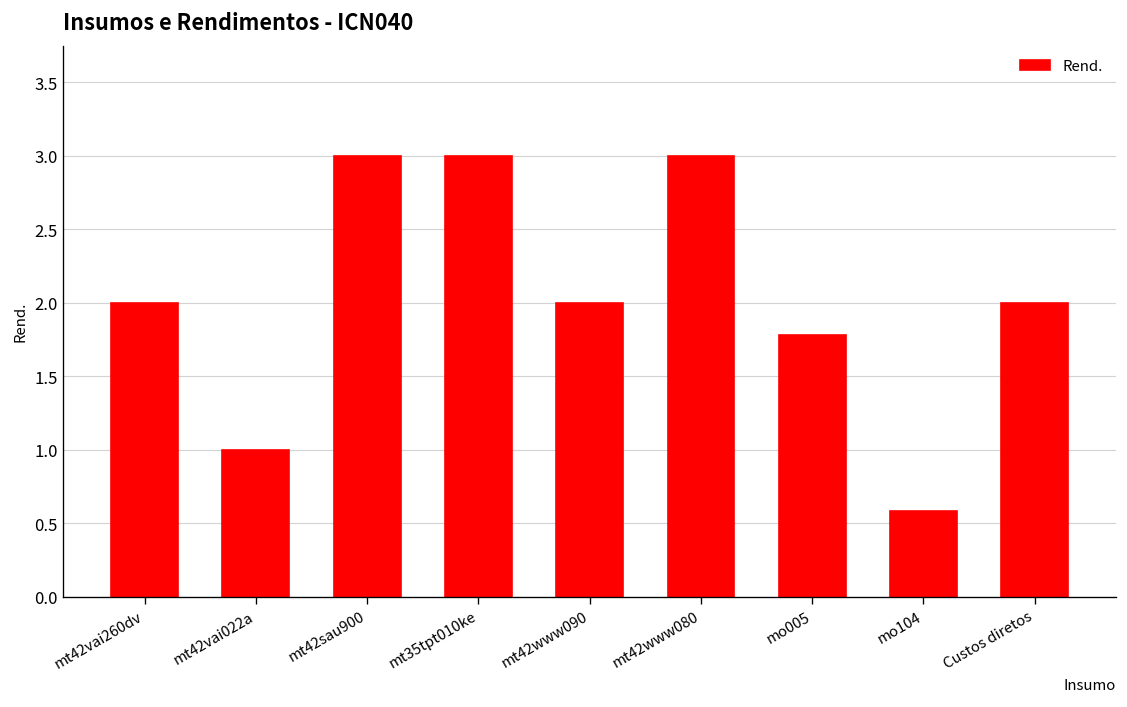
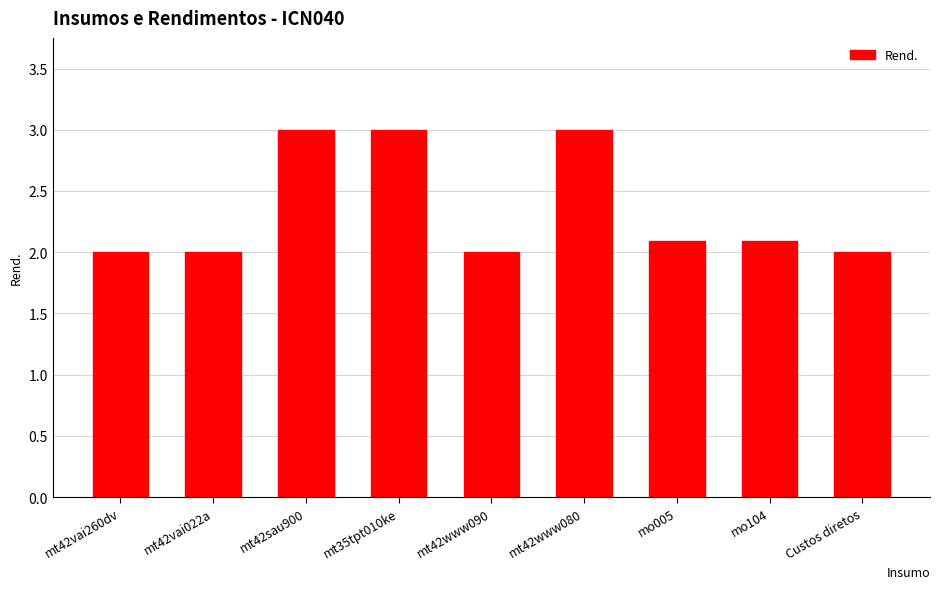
mt42vai022a: 1 -> 2
mo005: 1.78 -> 2.09
mo104: 0.58 -> 2.09
